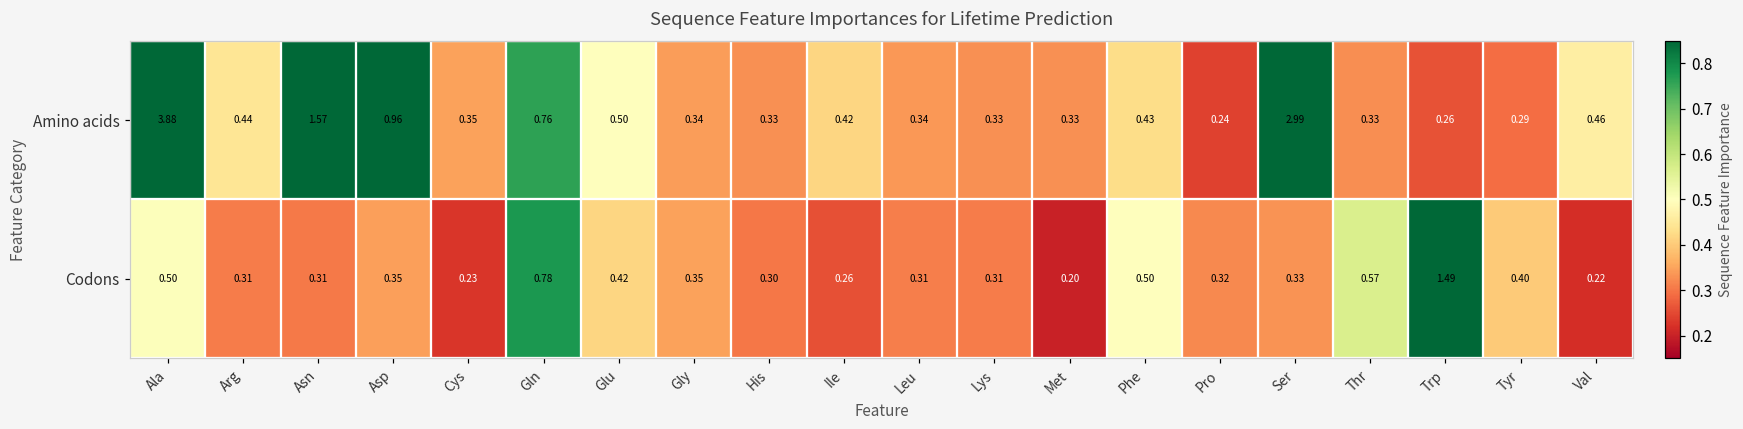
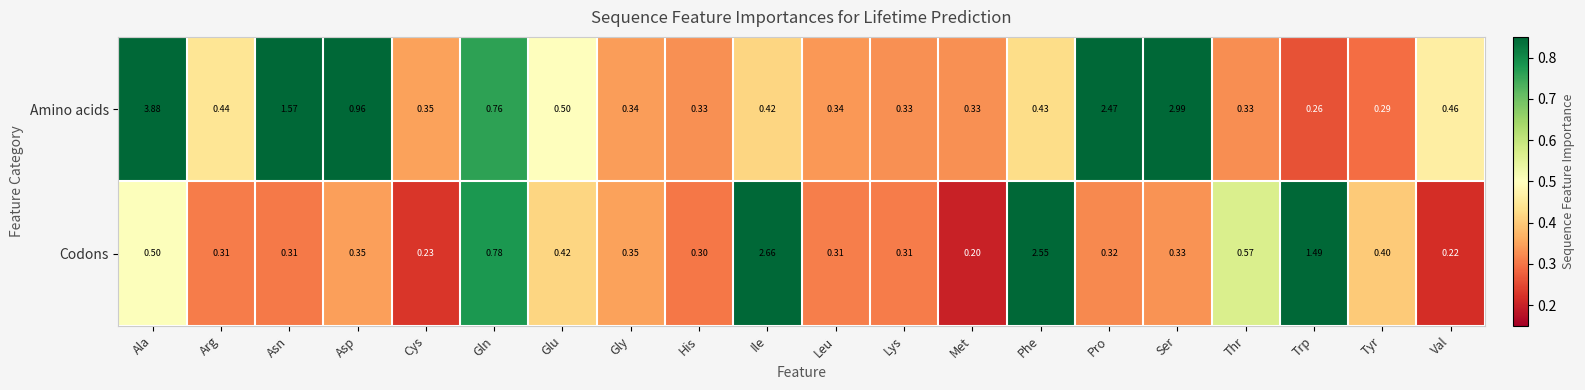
Amino acids, Pro: 0.24 -> 2.47
Codons, Ile: 0.26 -> 2.66
Codons, Phe: 0.50 -> 2.55
